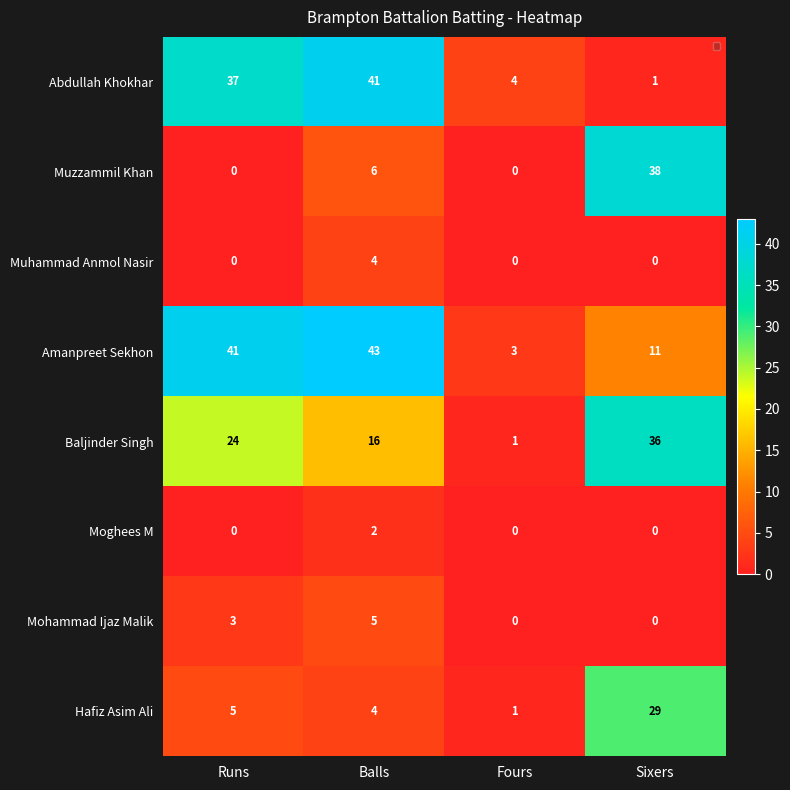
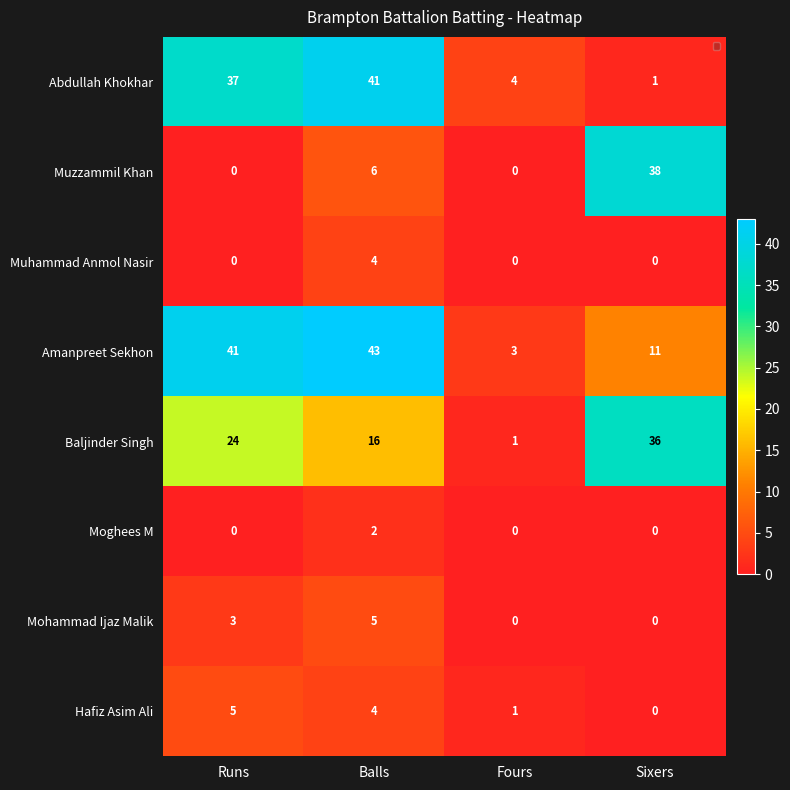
Hafiz Asim Ali, Sixers: 29 -> 0
